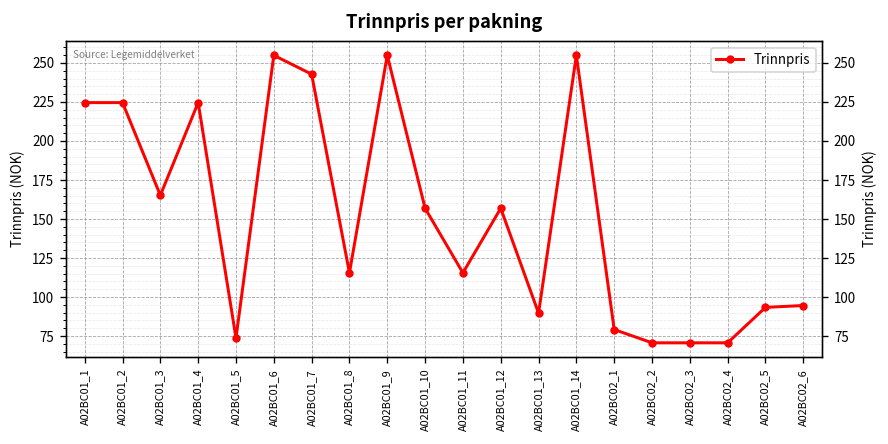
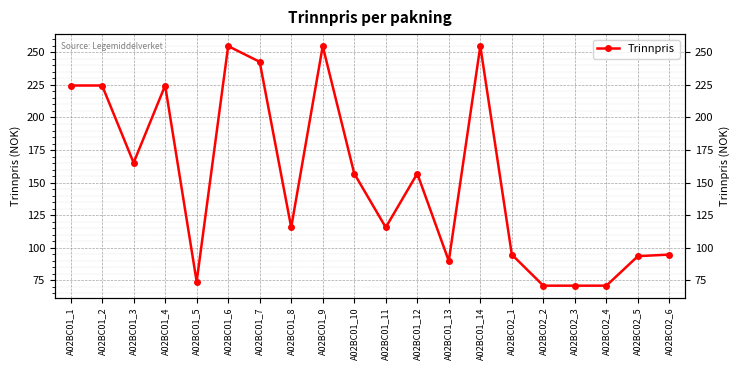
A02BC02_1: 79 -> 95
